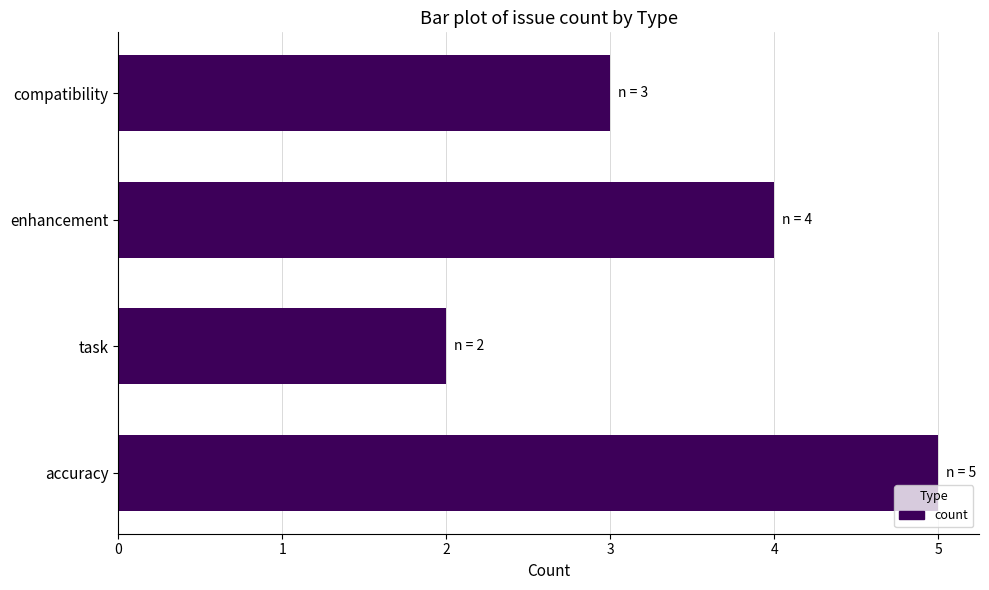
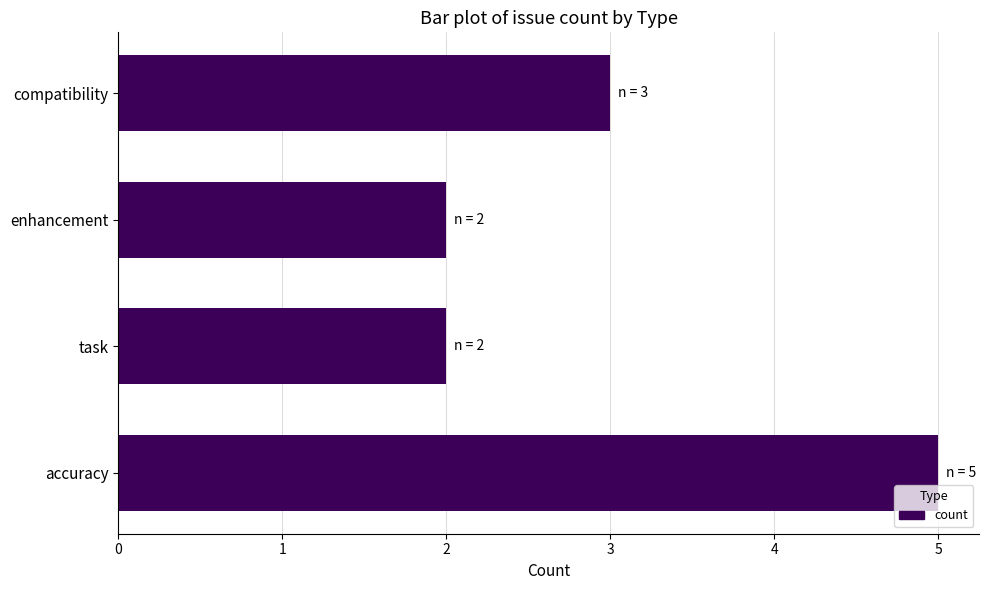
enhancement: 4 -> 2
